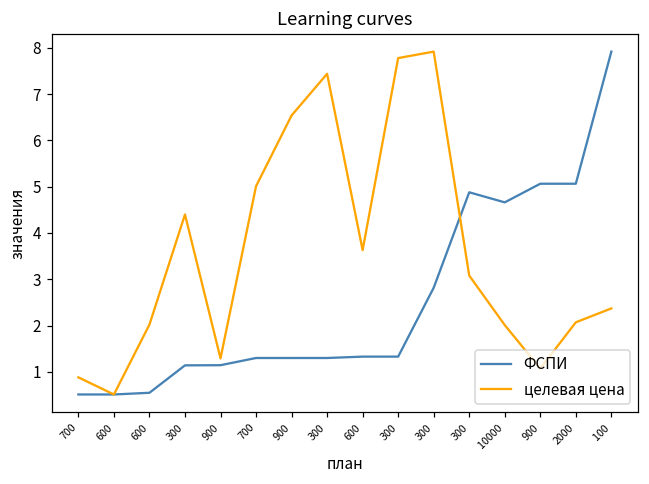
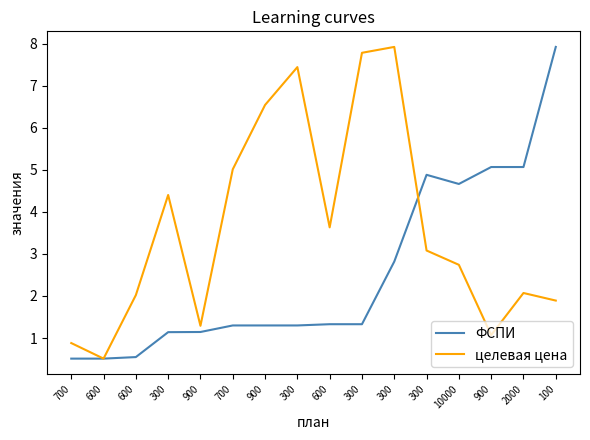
целевая цена, 10000: 2.0 -> 2.7
целевая цена, 100: 2.4 -> 1.9
